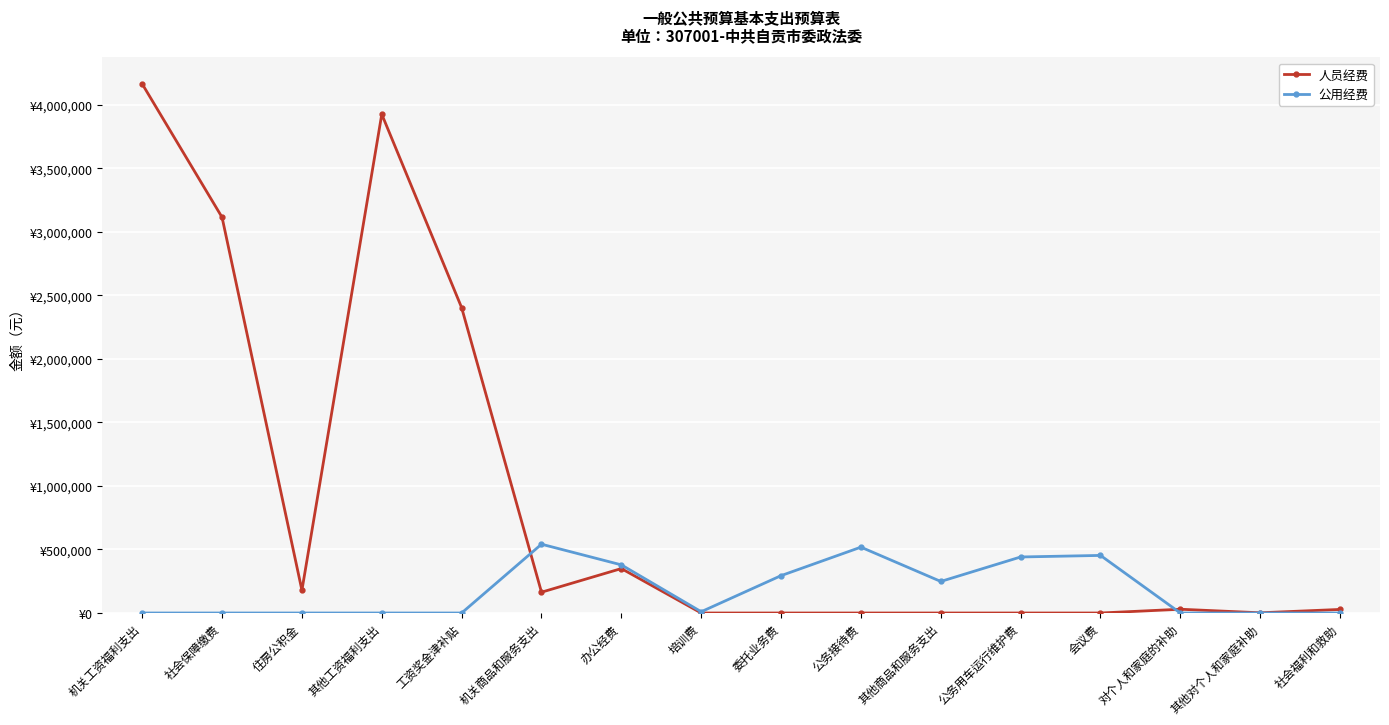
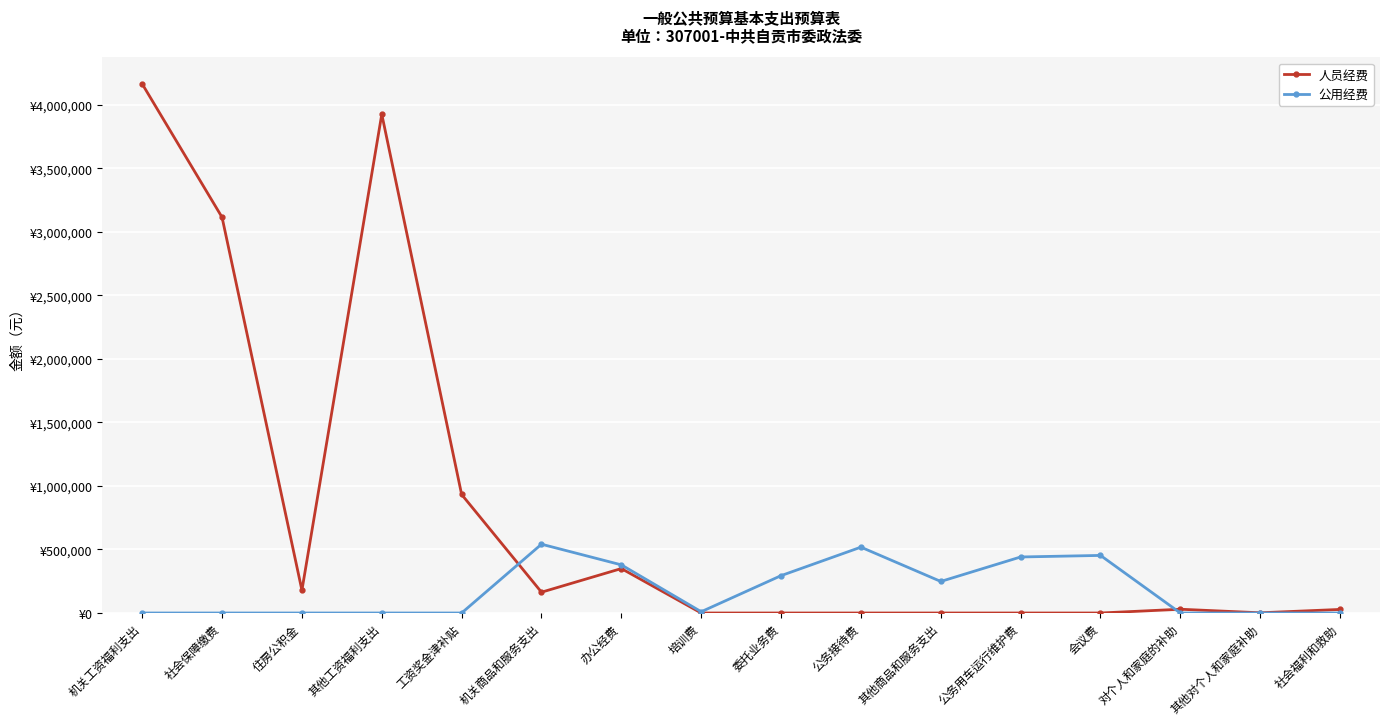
人员经费, 工资奖金津补贴: ¥2,400,000 -> ¥930,000
